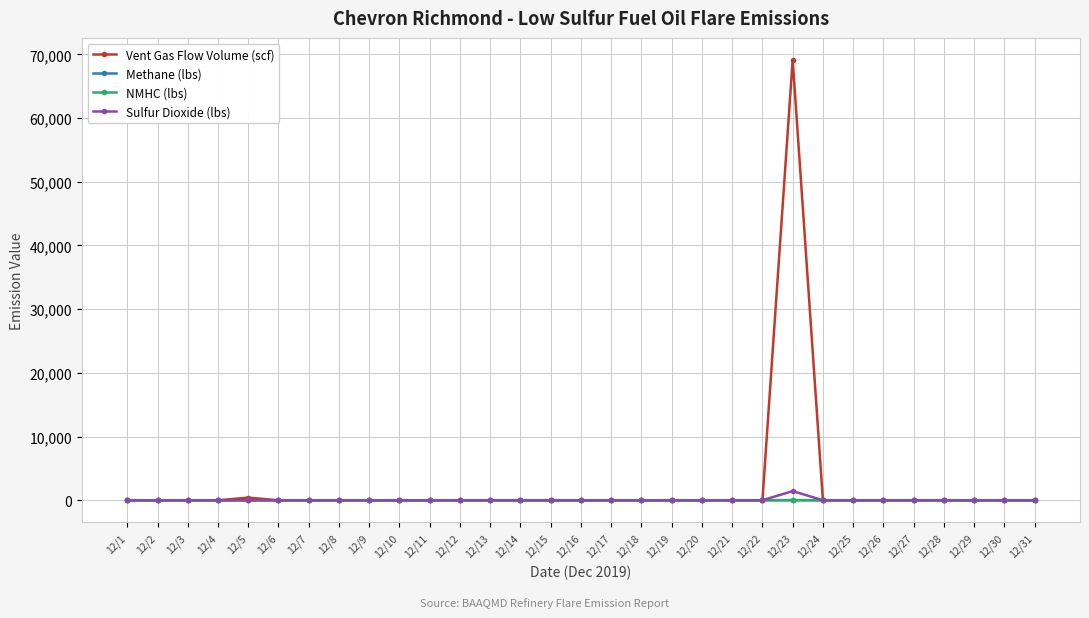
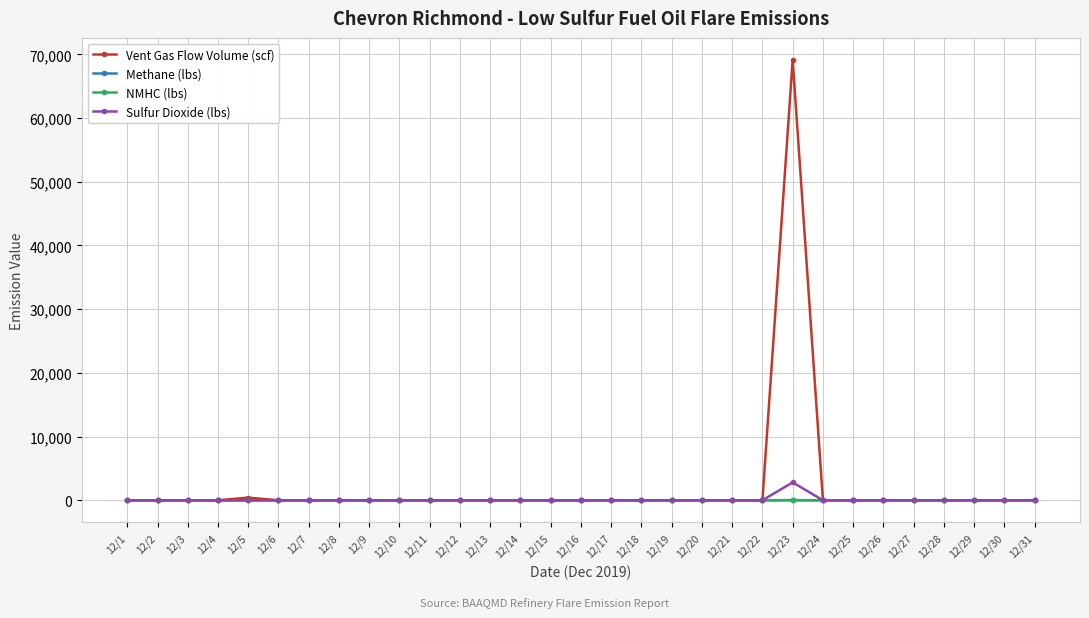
Sulfur Dioxide (lbs), 12/23: 1,000 -> 3,000
